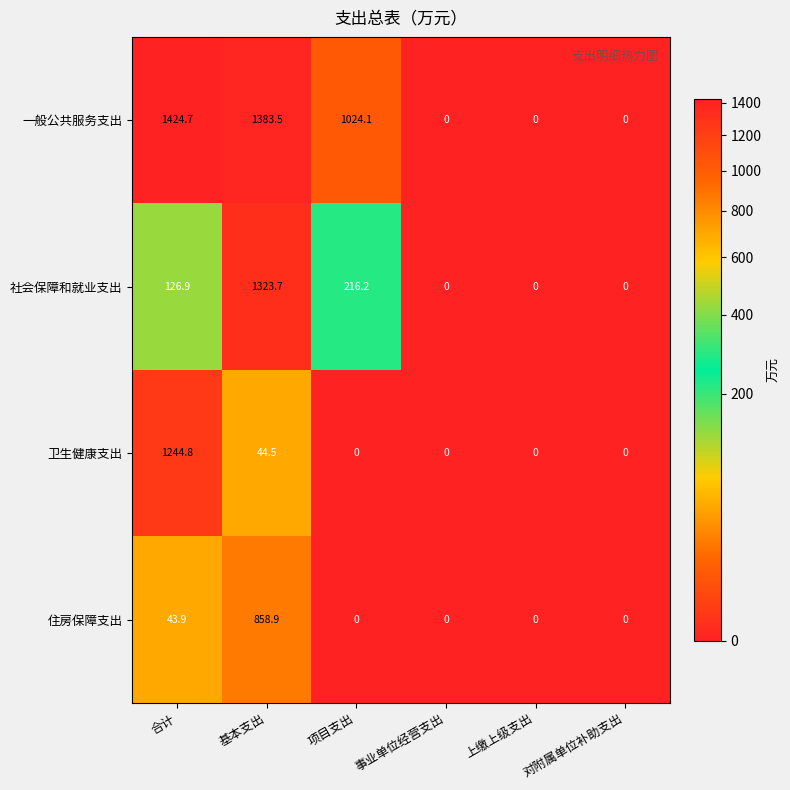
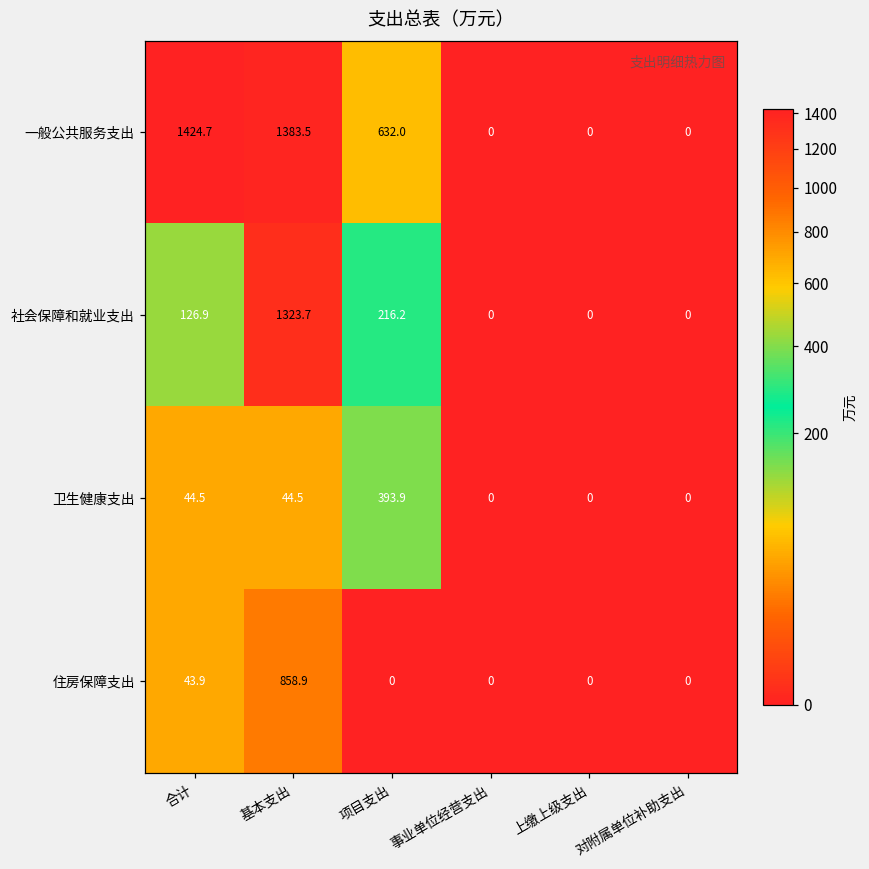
一般公共服务支出, 项目支出: 1024.1 -> 632.0
卫生健康支出, 合计: 1244.8 -> 44.5
卫生健康支出, 项目支出: 0 -> 393.9
